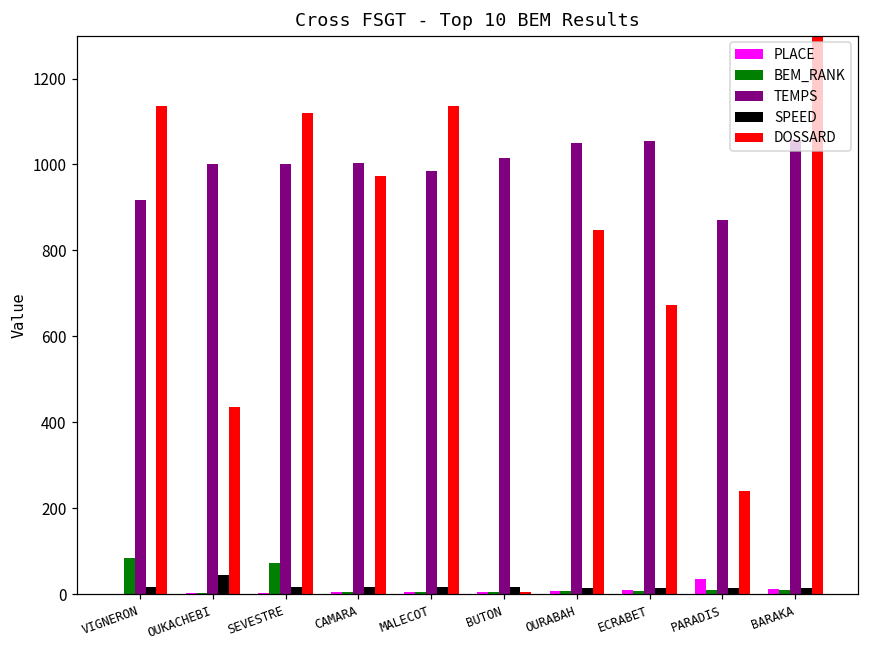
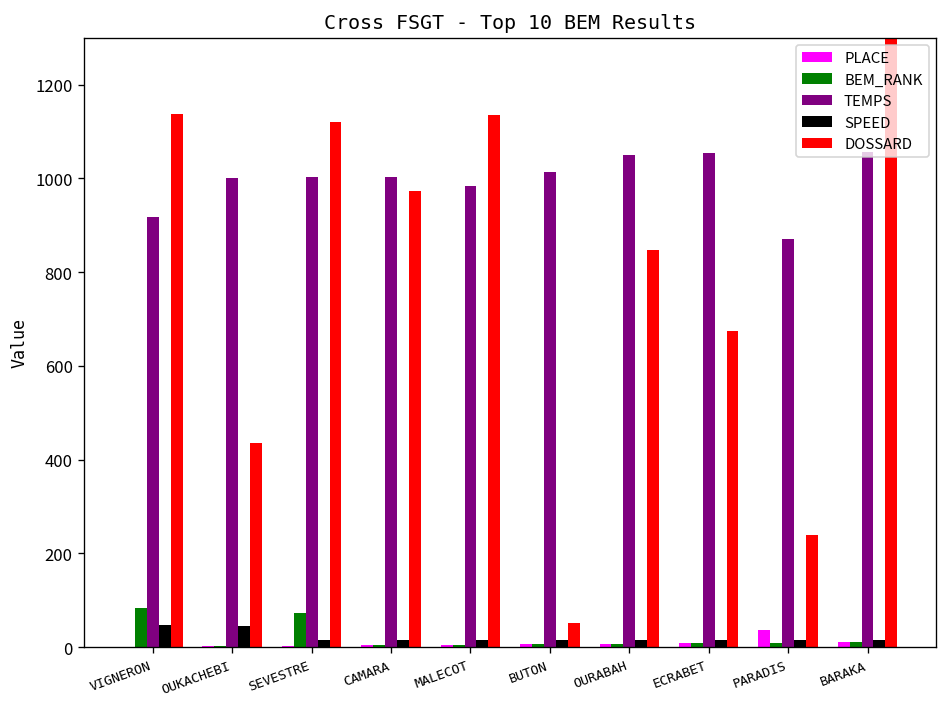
SPEED, VIGNERON: 20 -> 50
DOSSARD, BUTON: 10 -> 50
